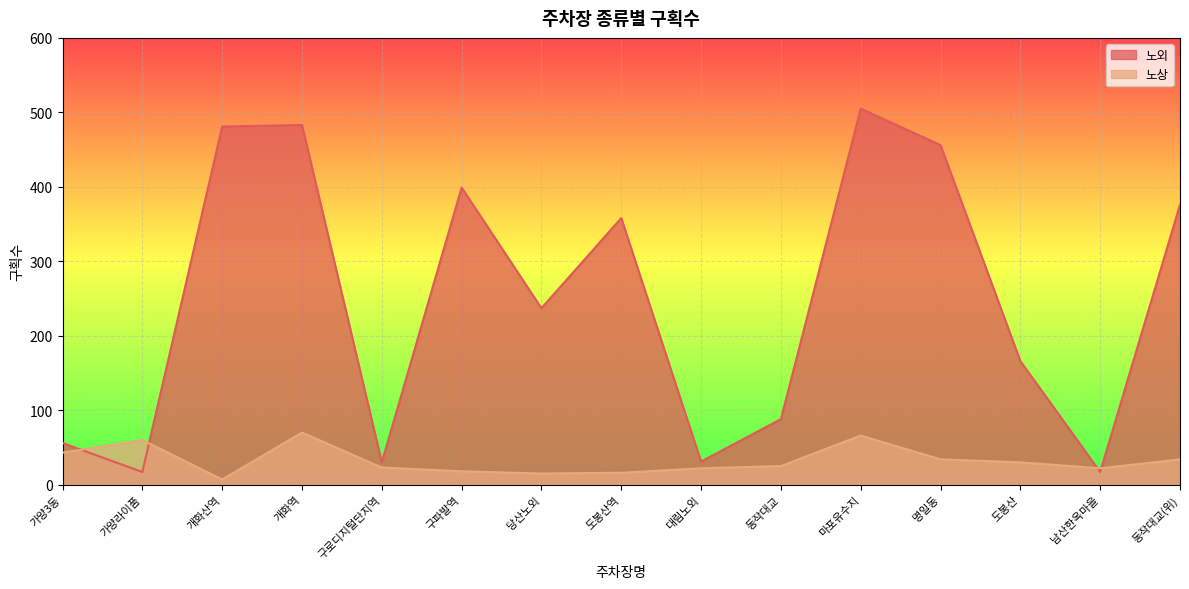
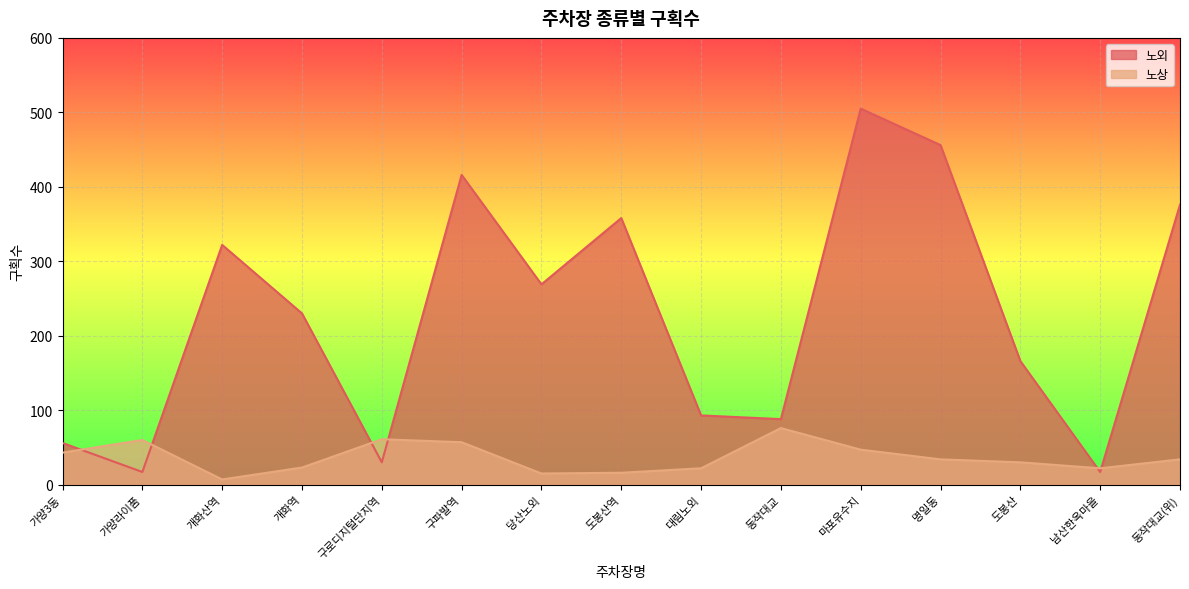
노외, 개화산역: 480 -> 320
노외, 개화역: 480 -> 230
노상, 개화역: 70 -> 20
노상, 구로디지털단지역: 20 -> 60
노외, 구파발역: 400 -> 420
노상, 구파발역: 20 -> 60
노외, 당산노외: 240 -> 270
노외, 대림노외: 30 -> 90
노상, 동작대교: 30 -> 80
노상, 마포유수지: 70 -> 50
